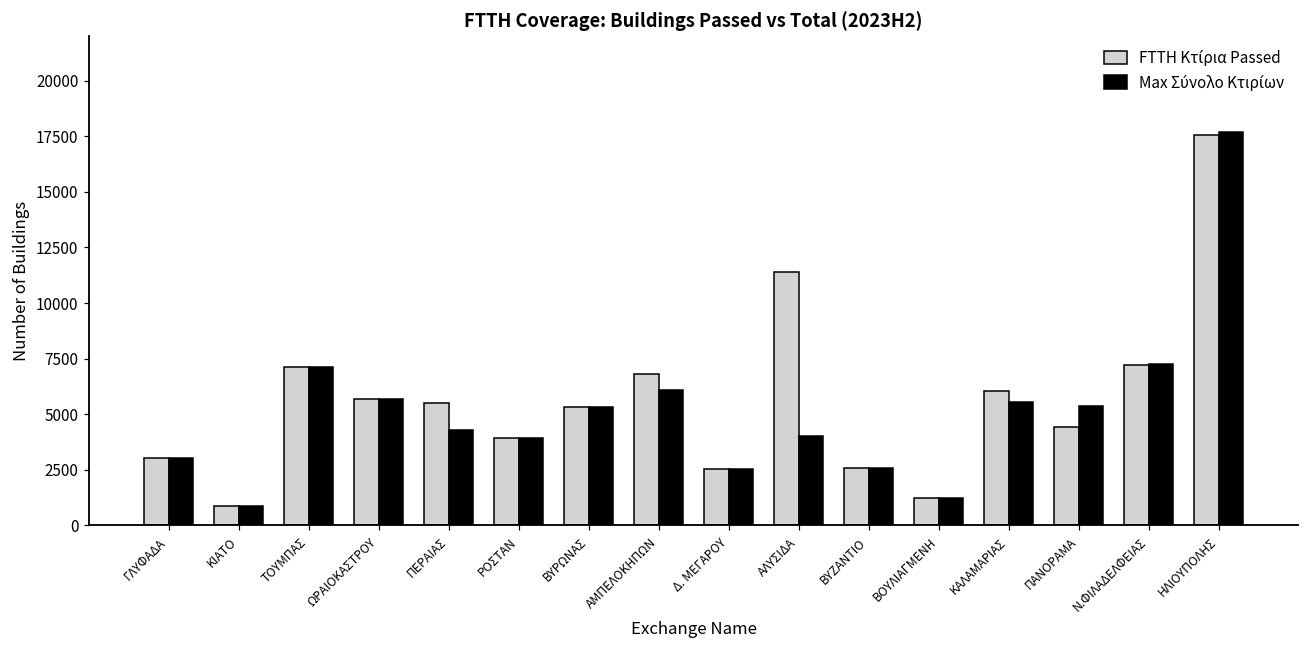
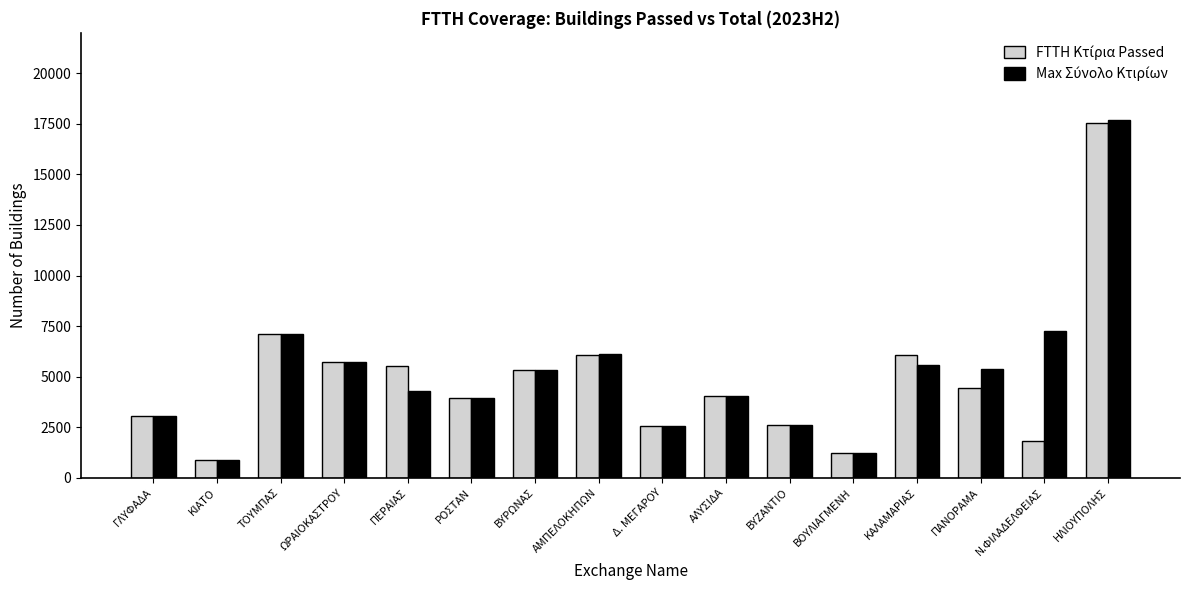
FTTH Κτίρια Passed, ΑΜΠΕΛΟΚΗΠΩΝ: 6800 -> 6100
FTTH Κτίρια Passed, ΑΛΥΣΙΔΑ: 11400 -> 4000
FTTH Κτίρια Passed, Ν.ΦΙΛΑΔΕΛΦΕΙΑΣ: 7200 -> 1800
